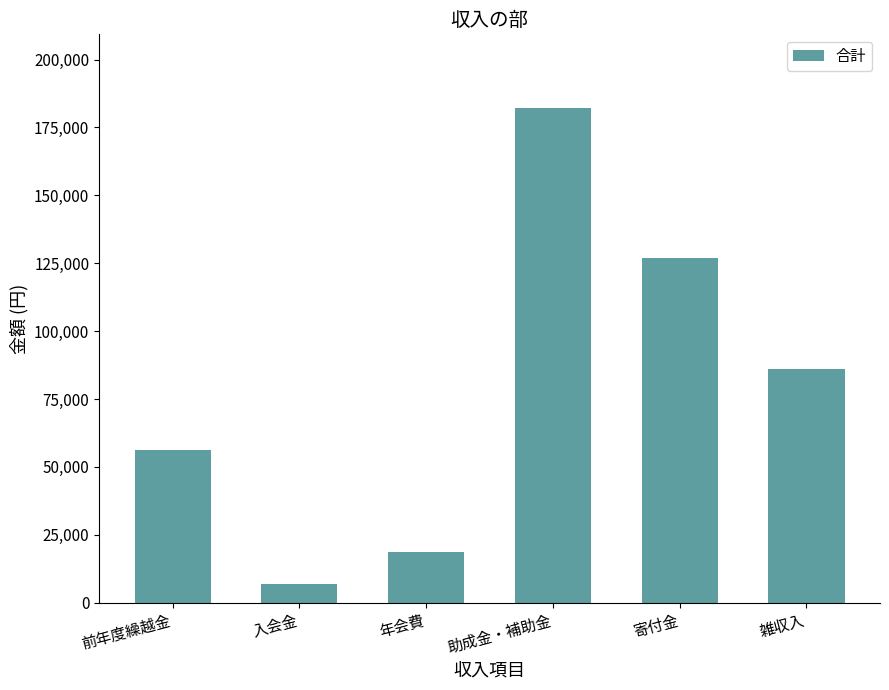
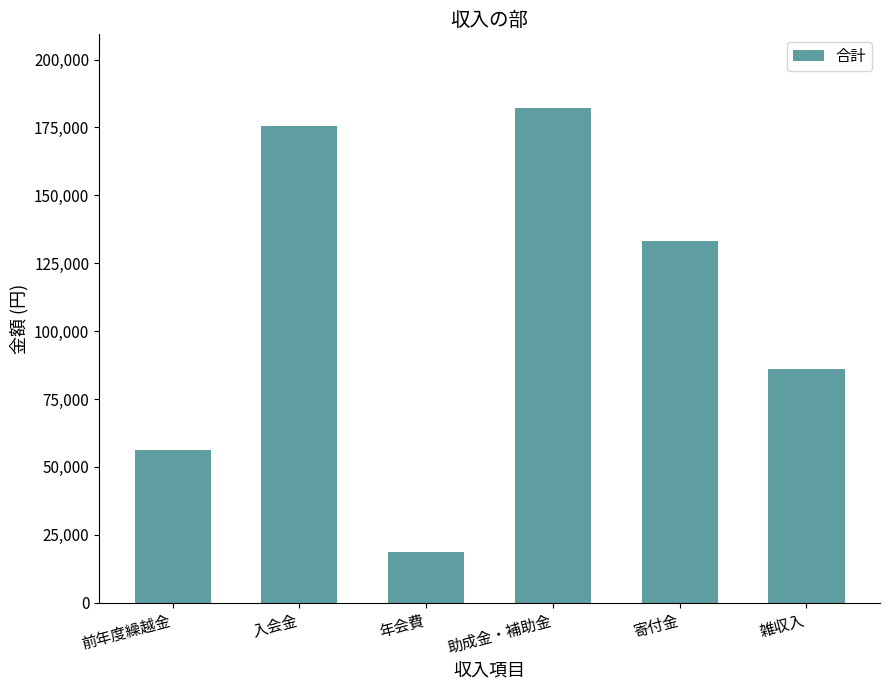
入会金: 7,000 -> 176,000
寄付金: 127,000 -> 133,000
